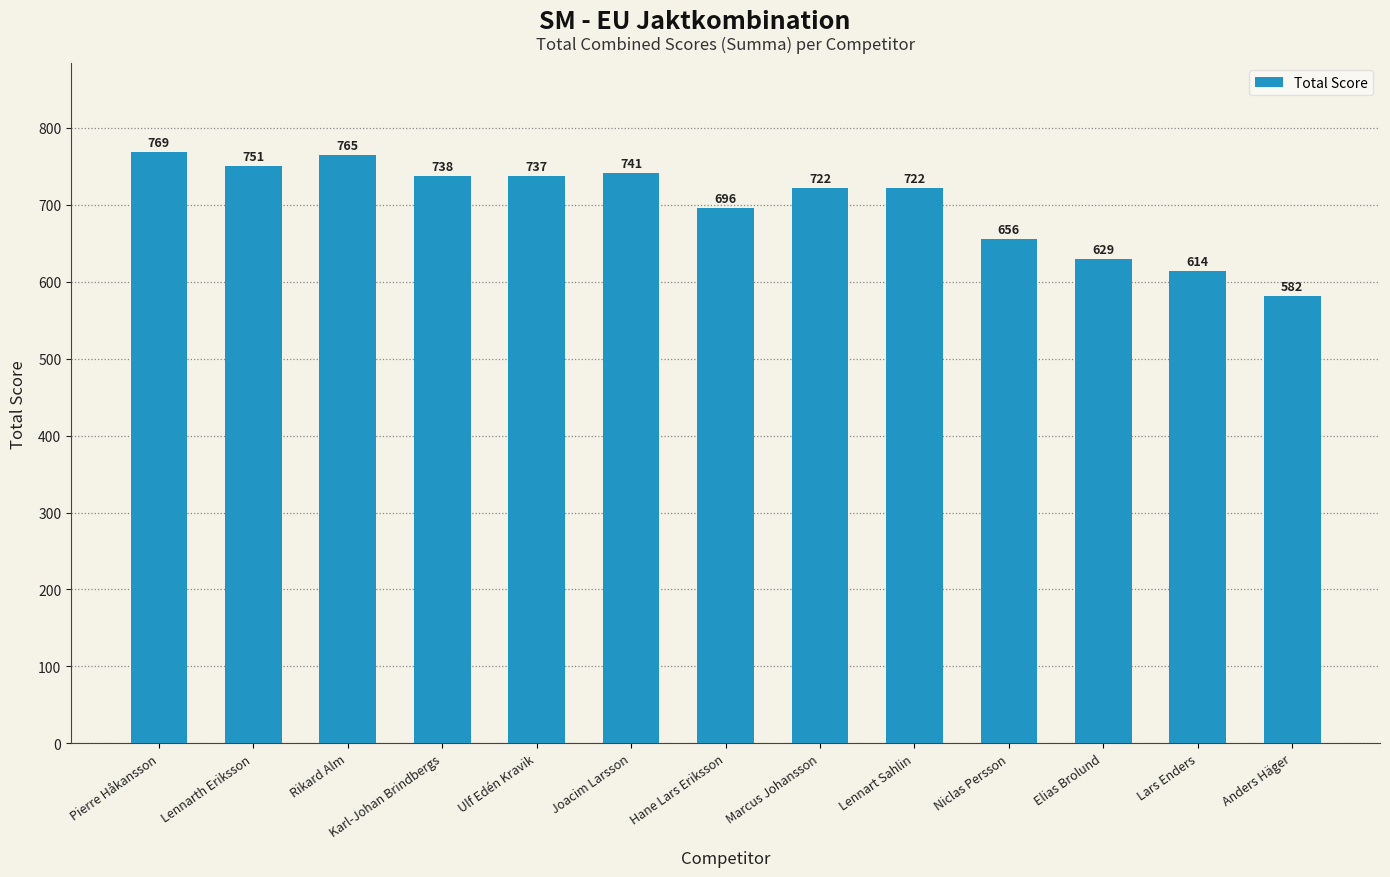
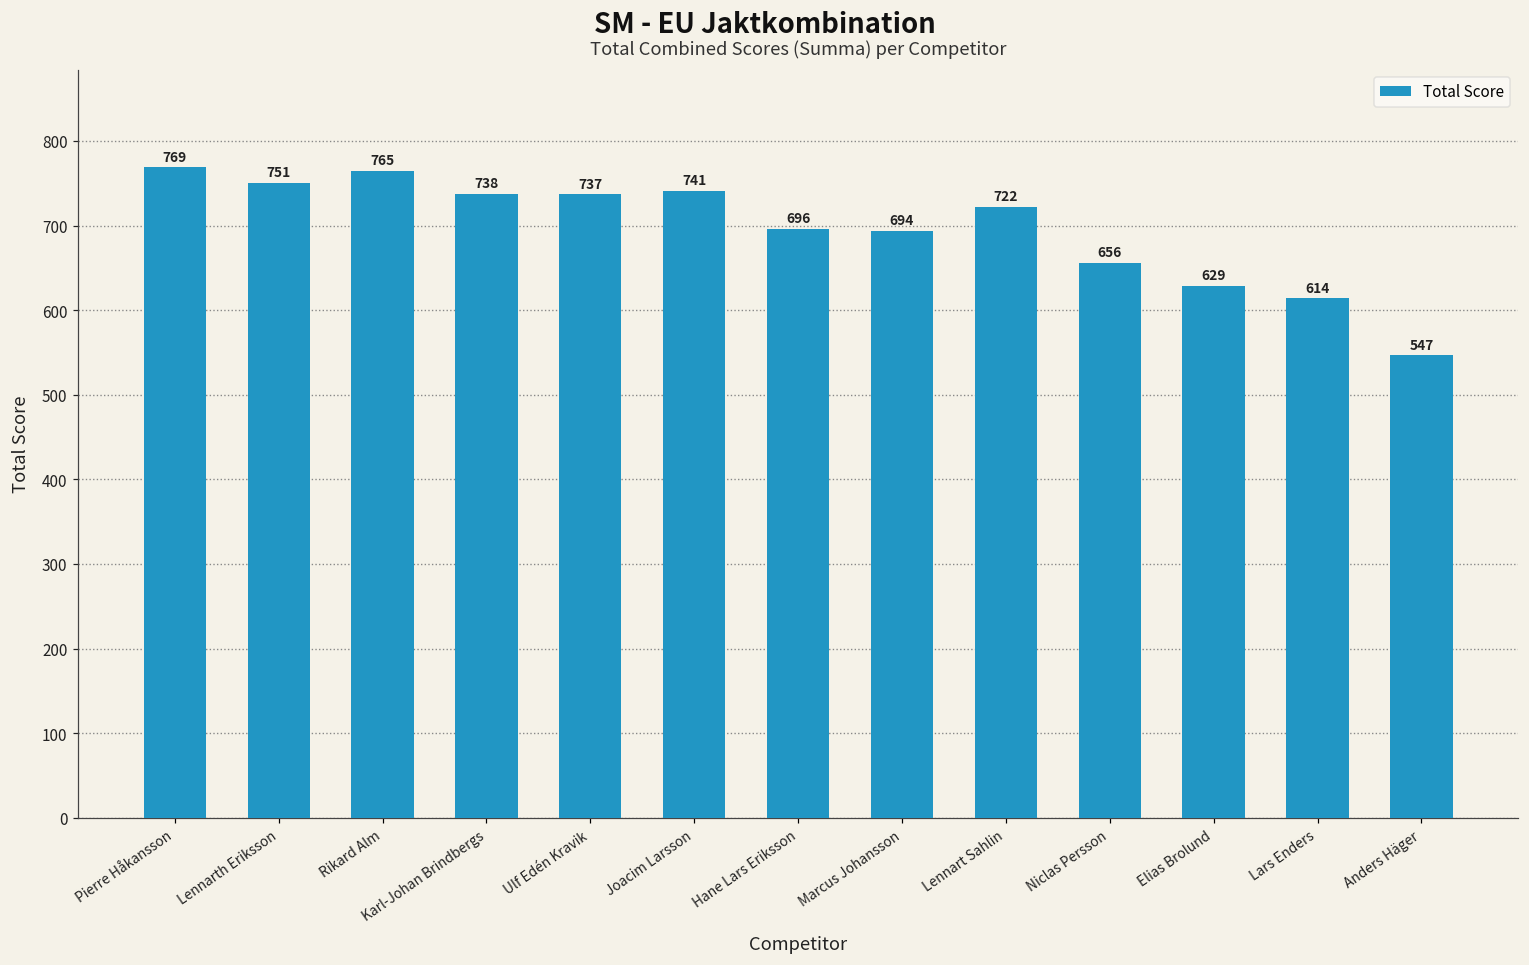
Marcus Johansson: 722 -> 694
Anders Häger: 582 -> 547
